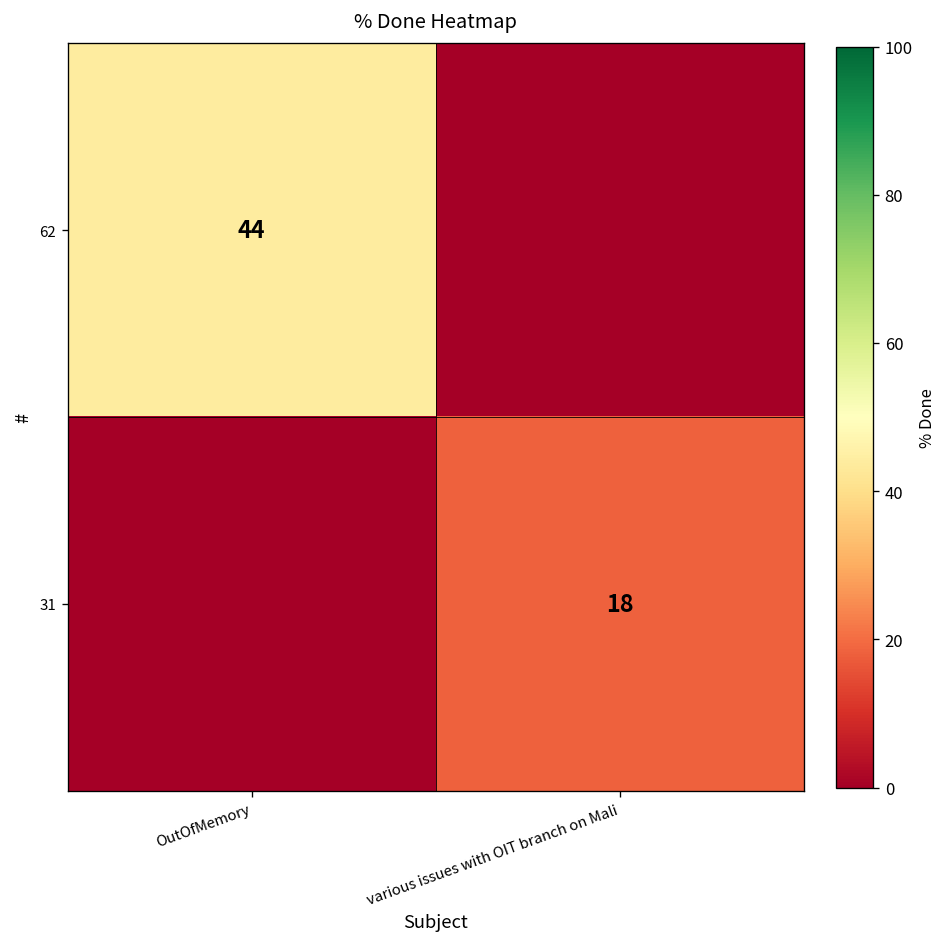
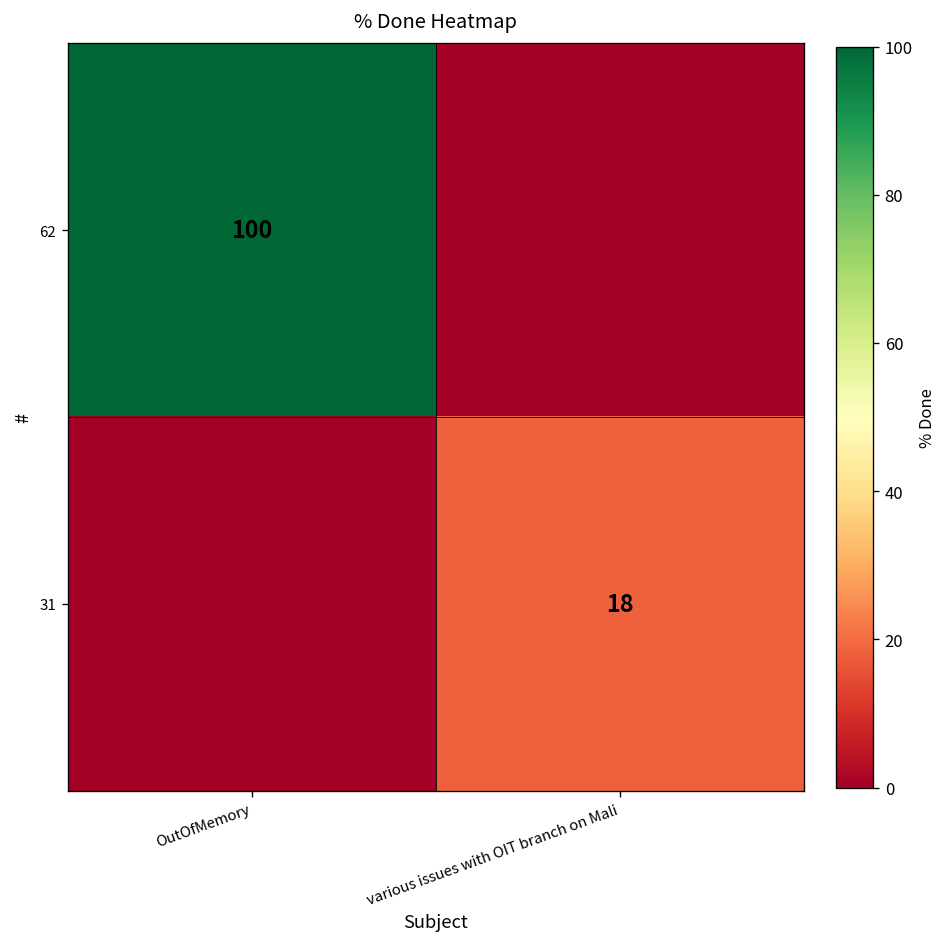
62, OutOfMemory: 44 -> 100
